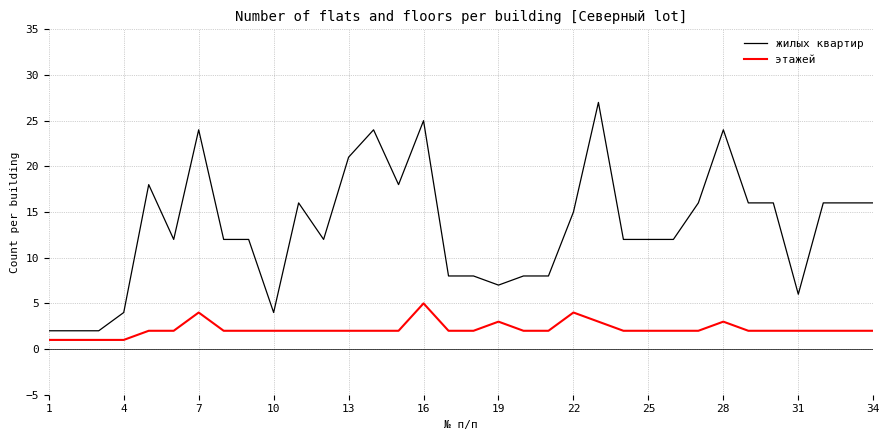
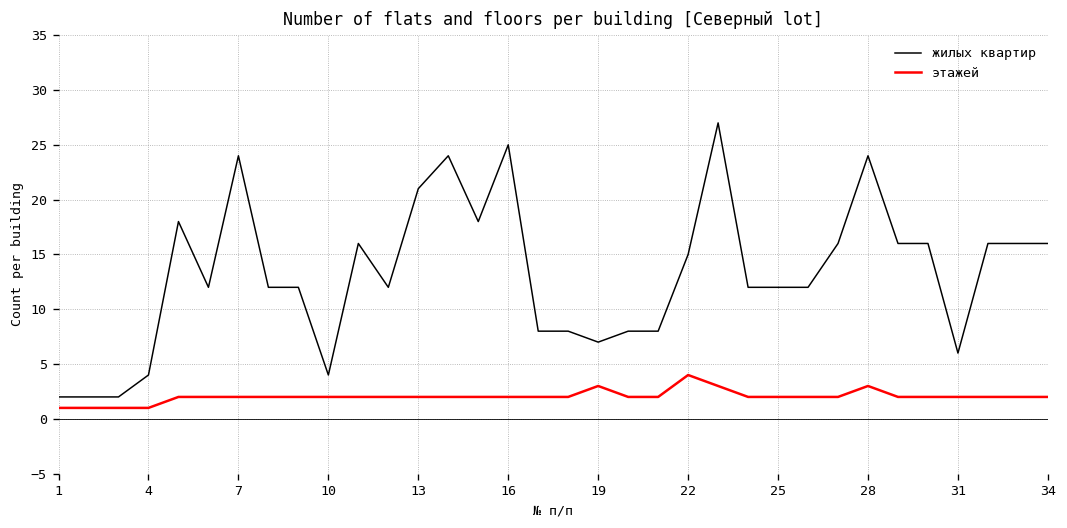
этажей, 7: 4 -> 2
этажей, 16: 5 -> 2
